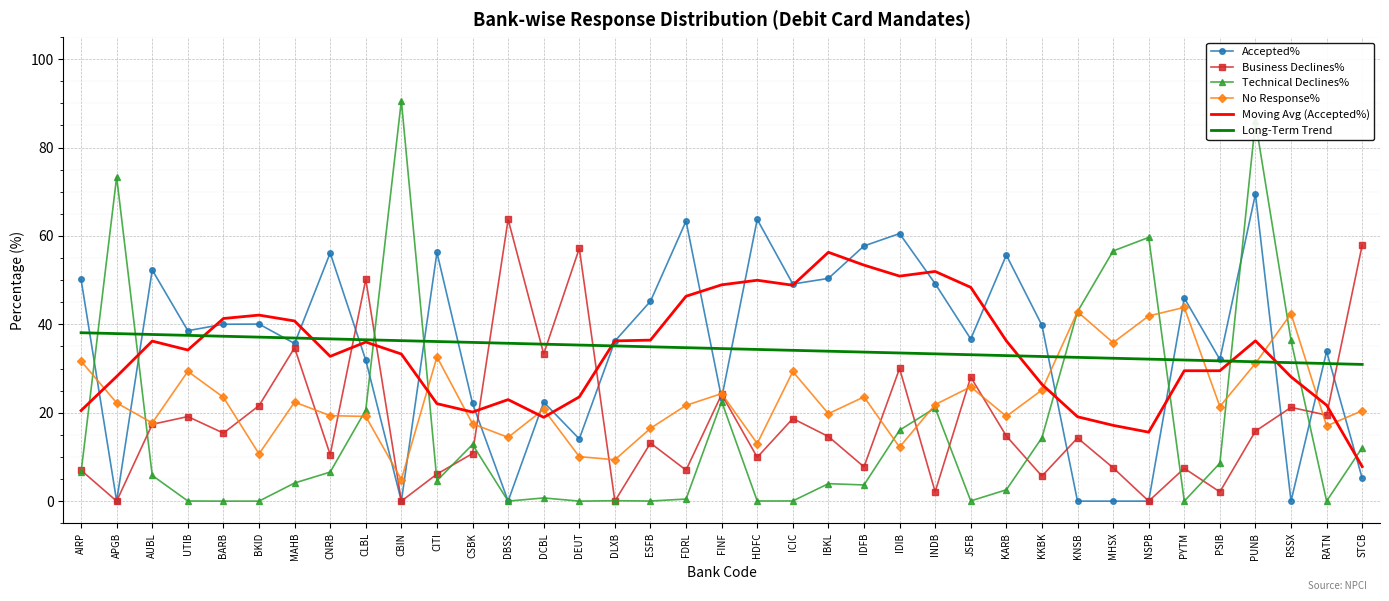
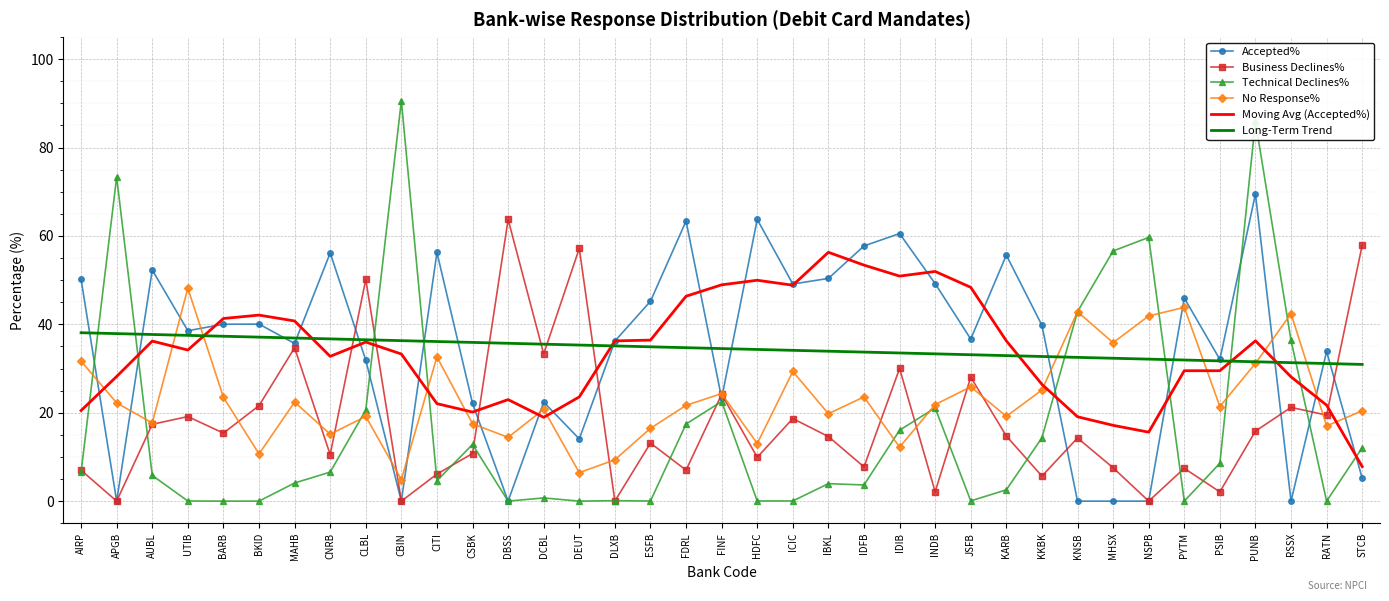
No Response%, UTIB: 29 -> 48
No Response%, CNRB: 19 -> 15
No Response%, DEUT: 10 -> 6
Technical Declines%, FDRL: 0 -> 17
